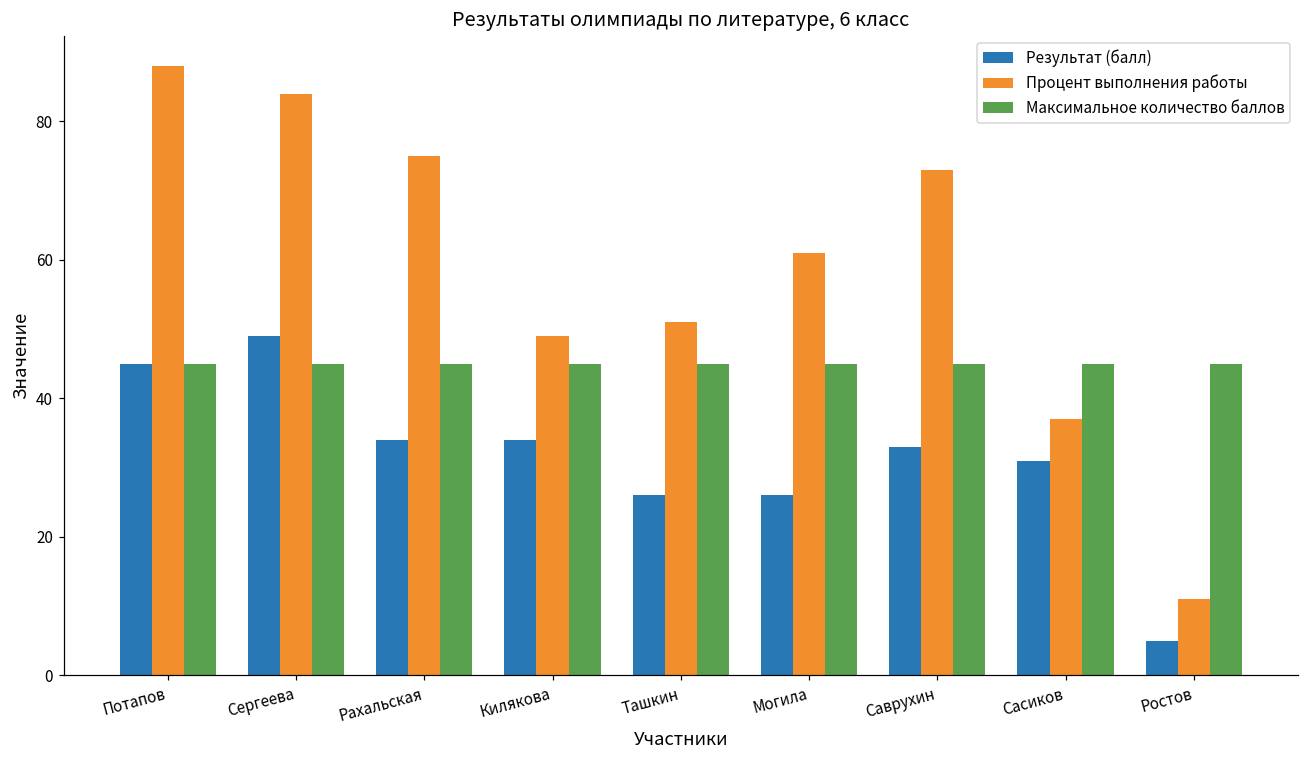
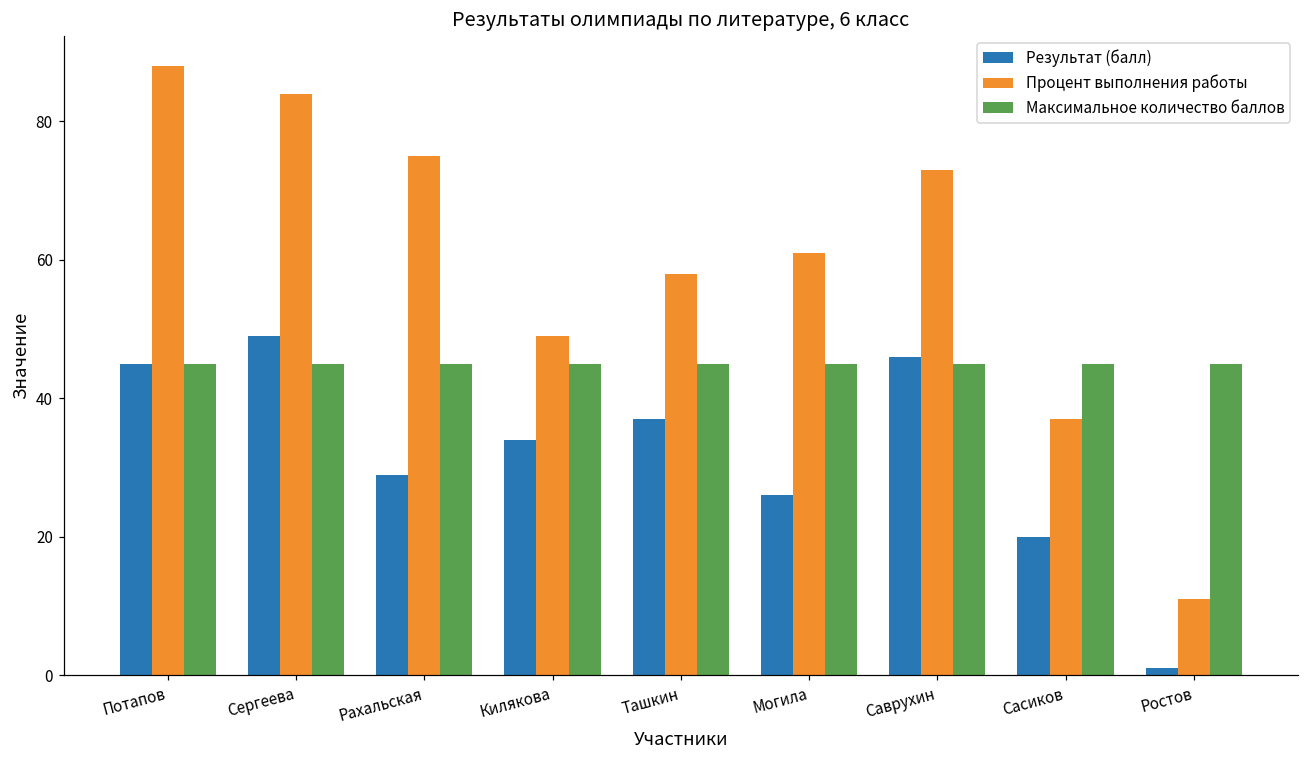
Результат (балл), Рахальская: 34 -> 29
Результат (балл), Ташкин: 26 -> 37
Процент выполнения работы, Ташкин: 51 -> 58
Результат (балл), Саврухин: 33 -> 46
Результат (балл), Сасиков: 31 -> 20
Результат (балл), Ростов: 5 -> 1
